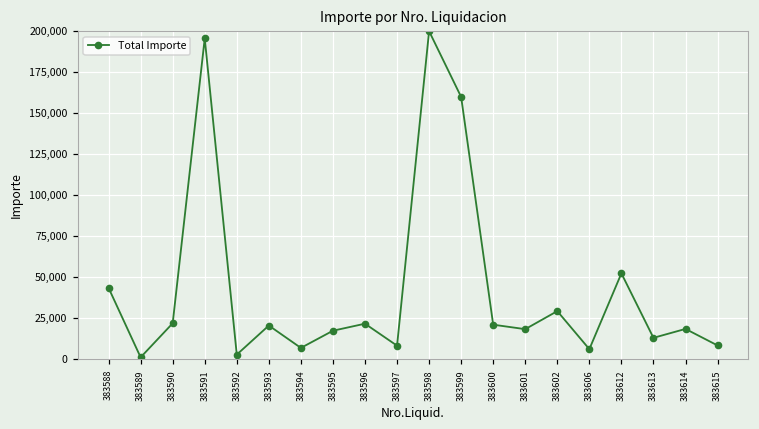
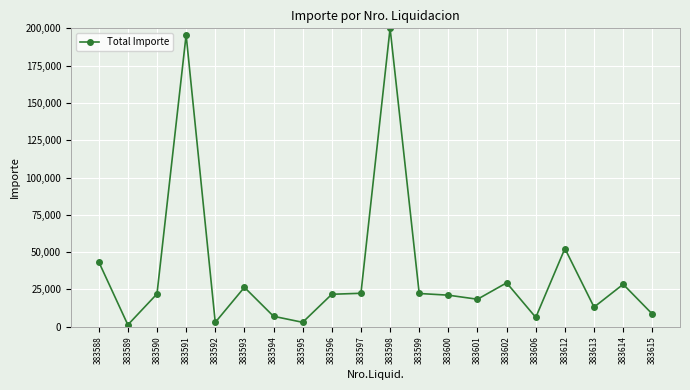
383593: 21,000 -> 26,000
383595: 17,000 -> 3,000
383597: 8,000 -> 22,000
383599: 160,000 -> 22,000
383614: 19,000 -> 28,000
